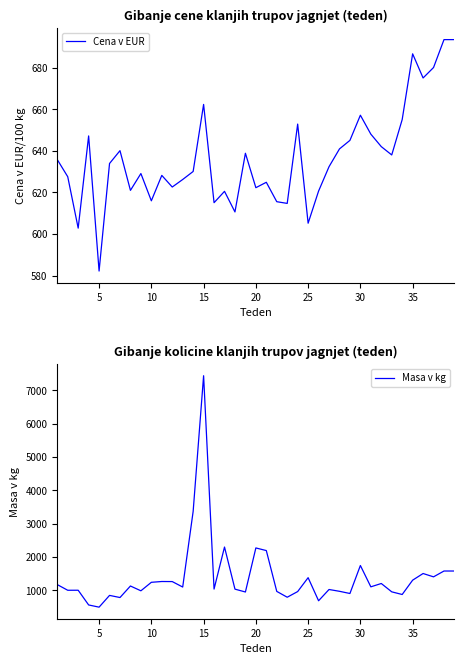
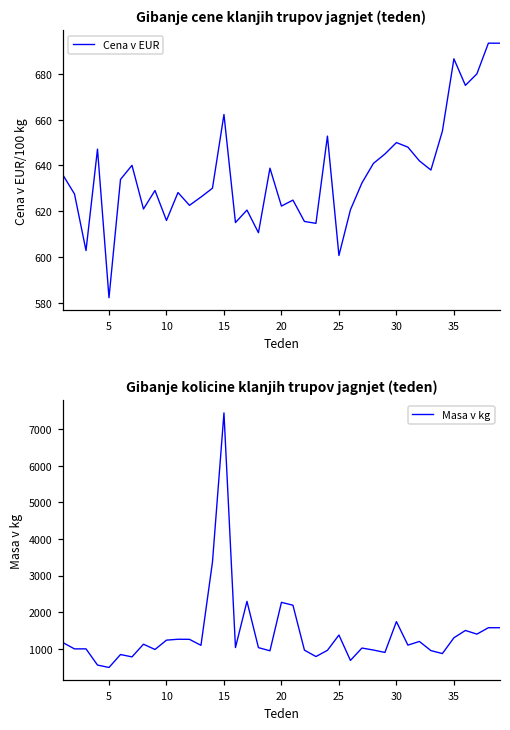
Gibanje cene klanjih trupov jagnjet (teden), 25: 605 -> 601
Gibanje cene klanjih trupov jagnjet (teden), 30: 657 -> 650
